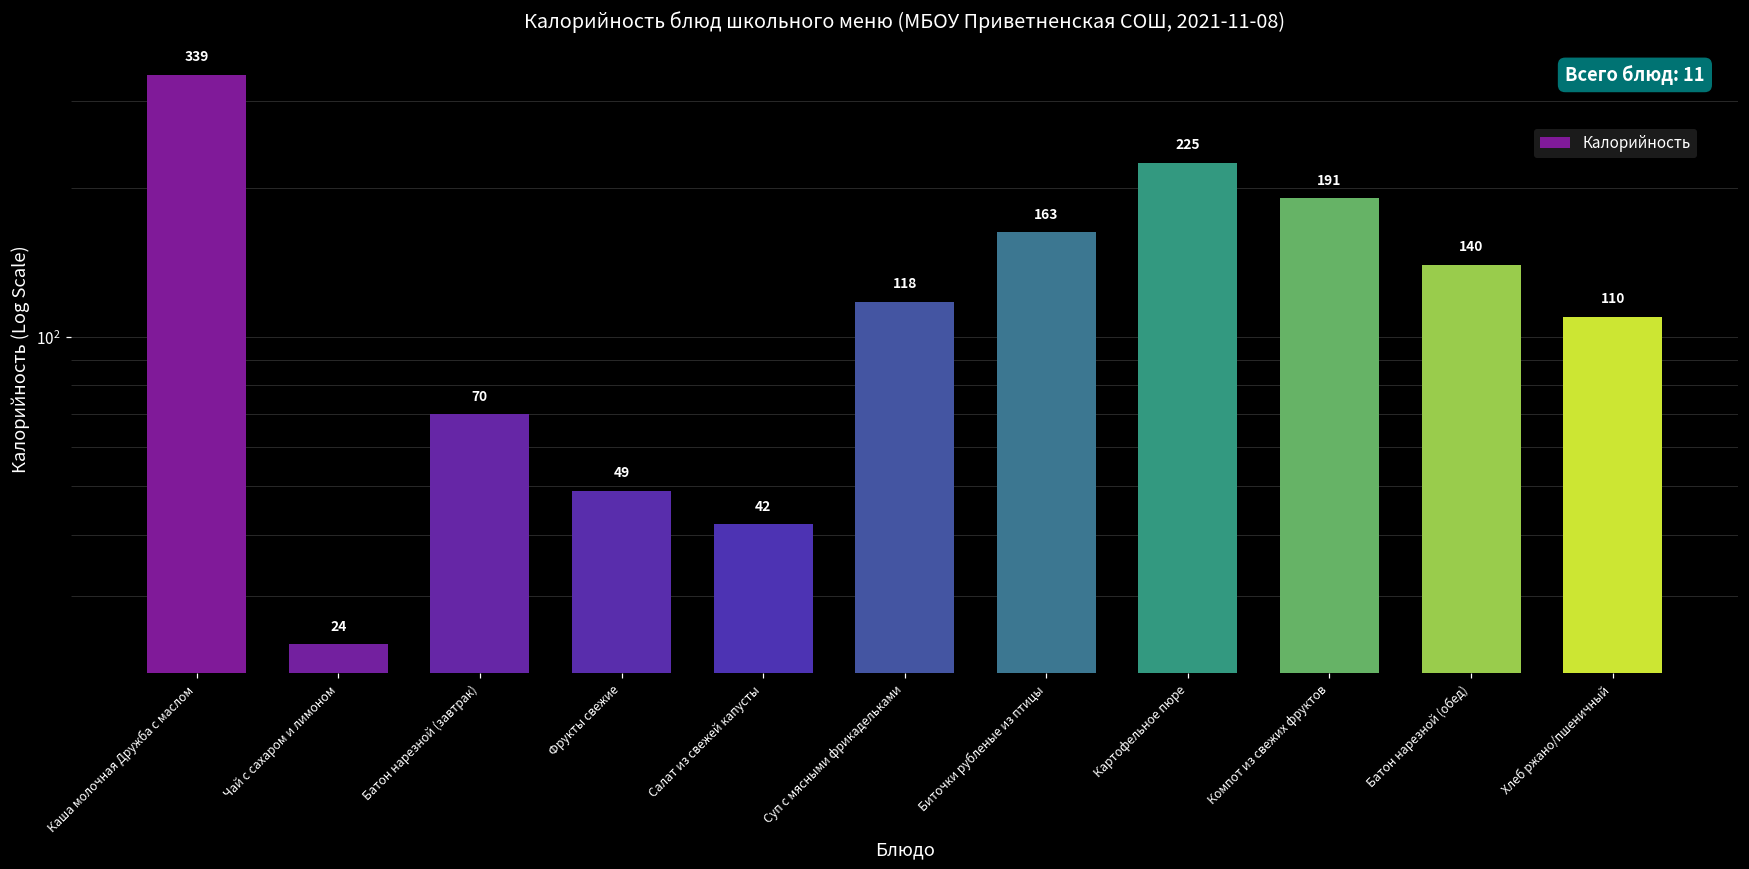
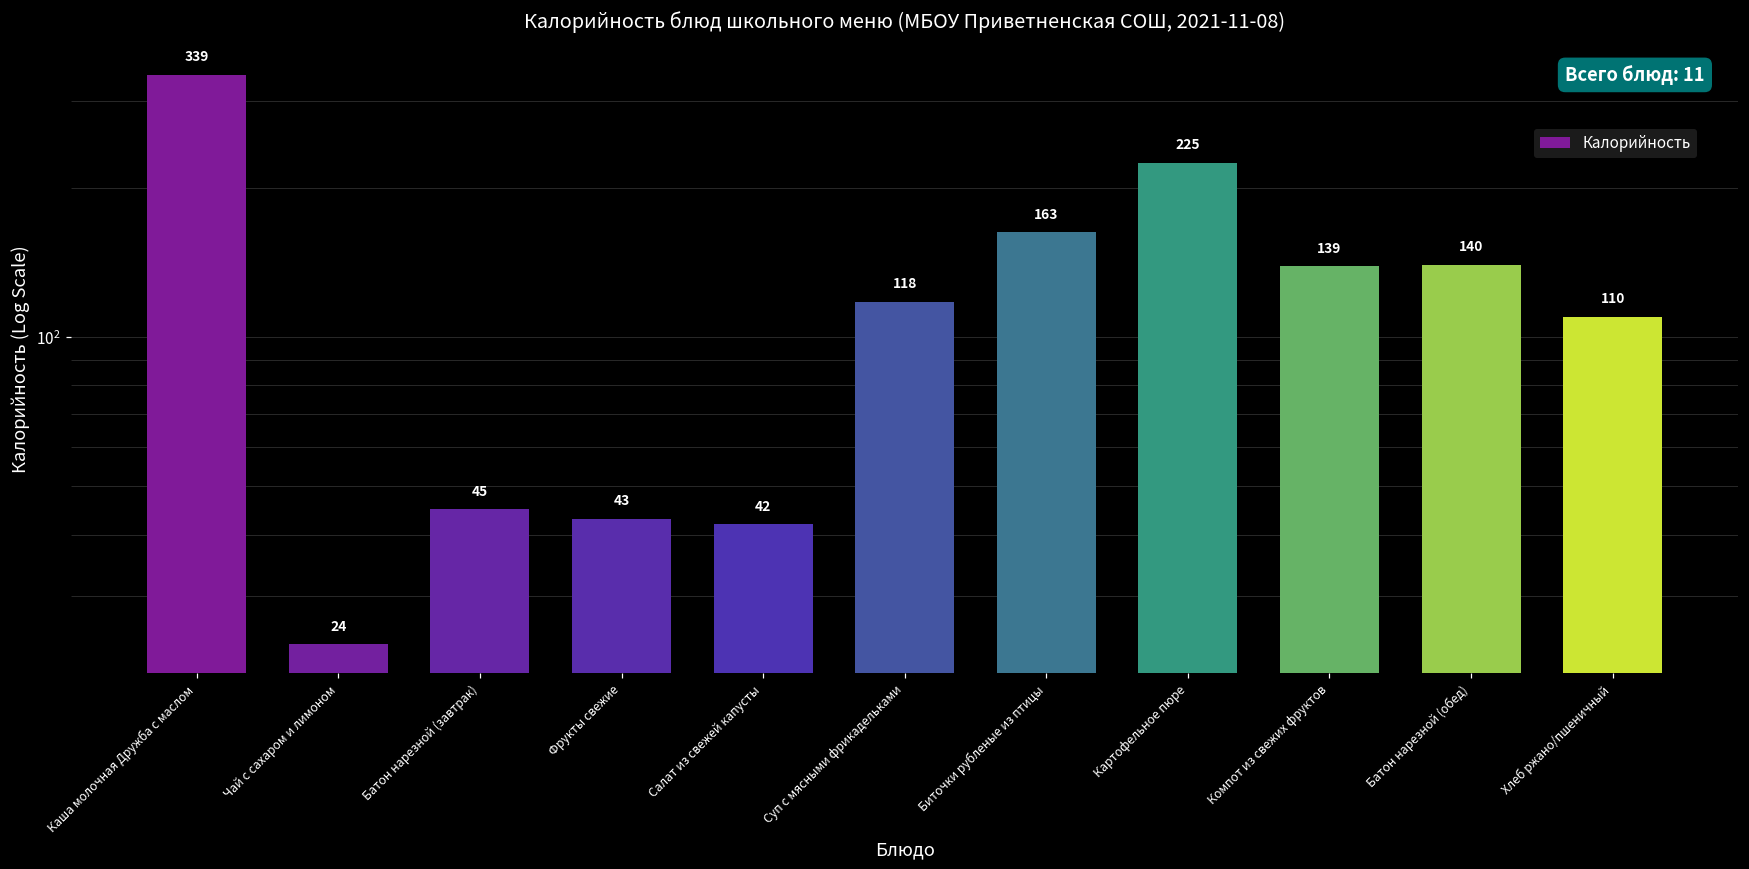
Батон нарезной (завтрак): 70 -> 45
Фрукты свежие: 49 -> 43
Компот из свежих фруктов: 191 -> 139
